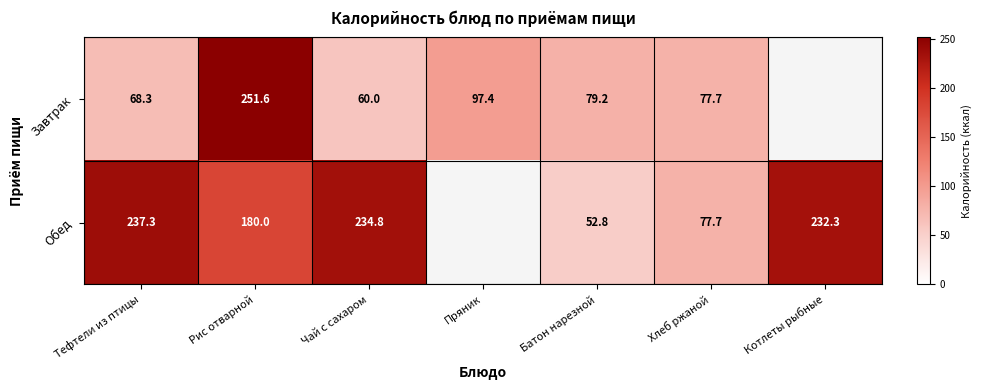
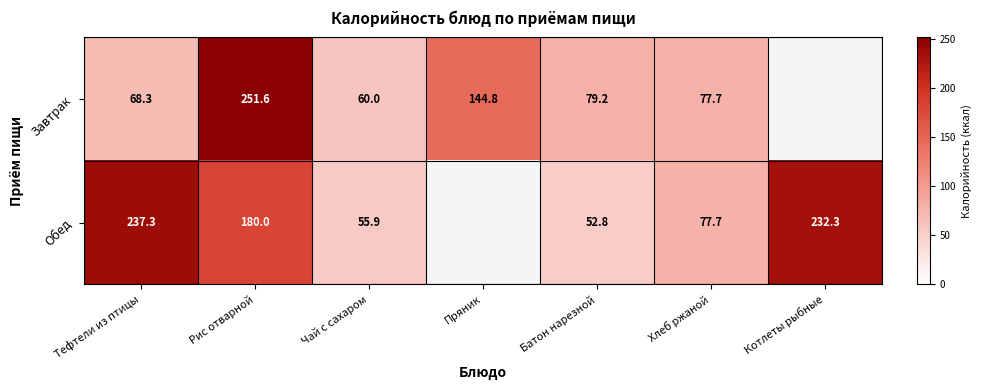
Завтрак, Пряник: 97.4 -> 144.8
Обед, Чай с сахаром: 234.8 -> 55.9
